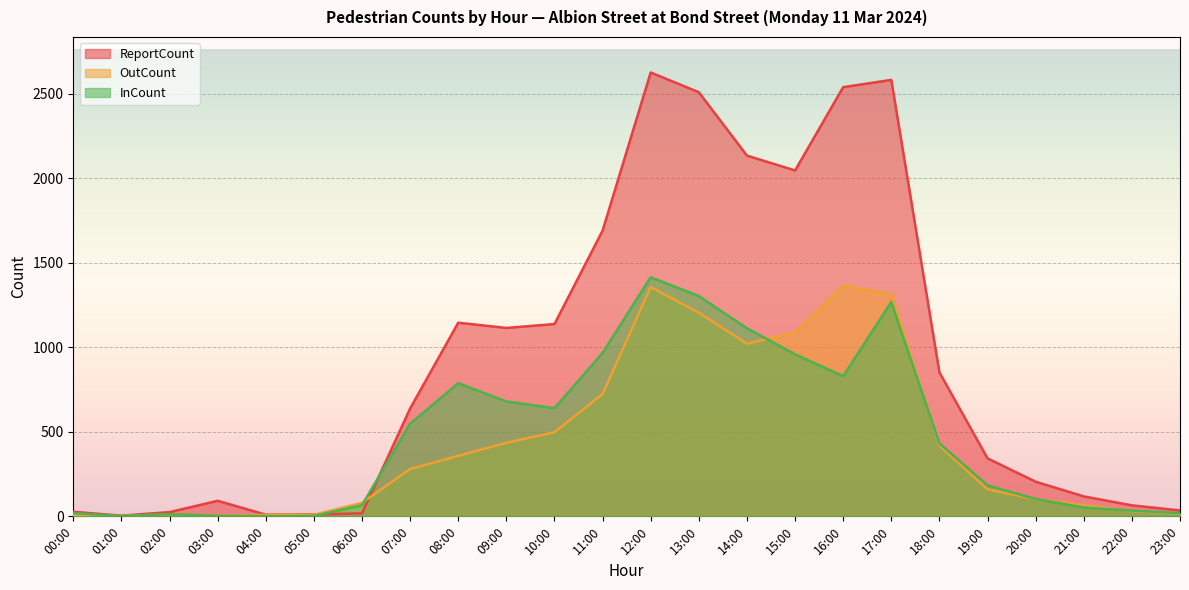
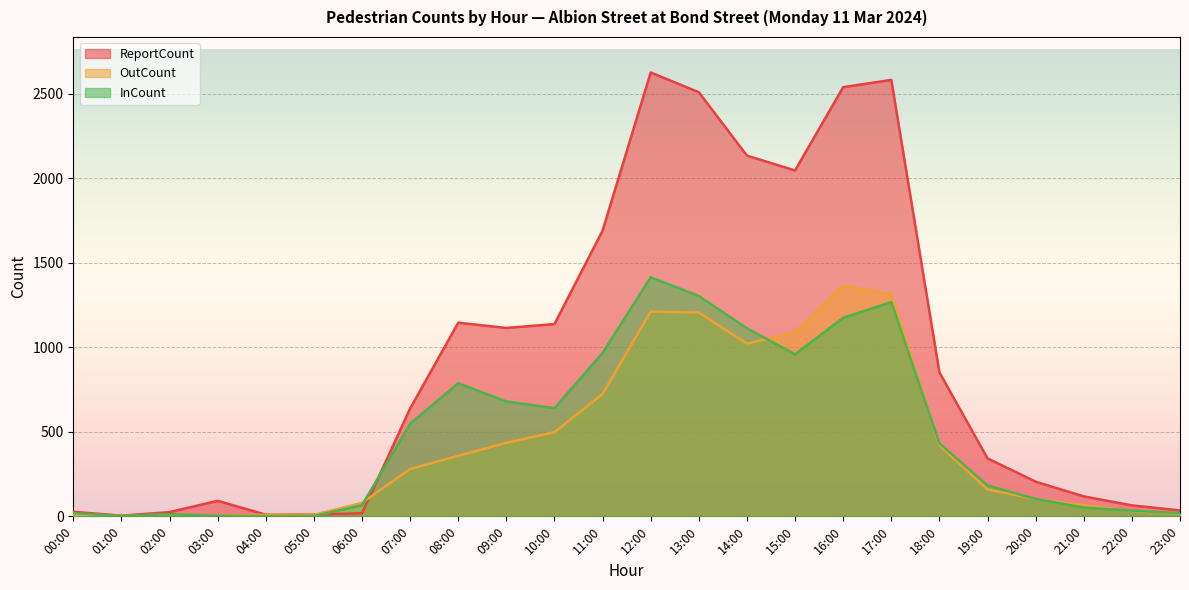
OutCount, 12:00: 1360 -> 1210
InCount, 16:00: 830 -> 1180
